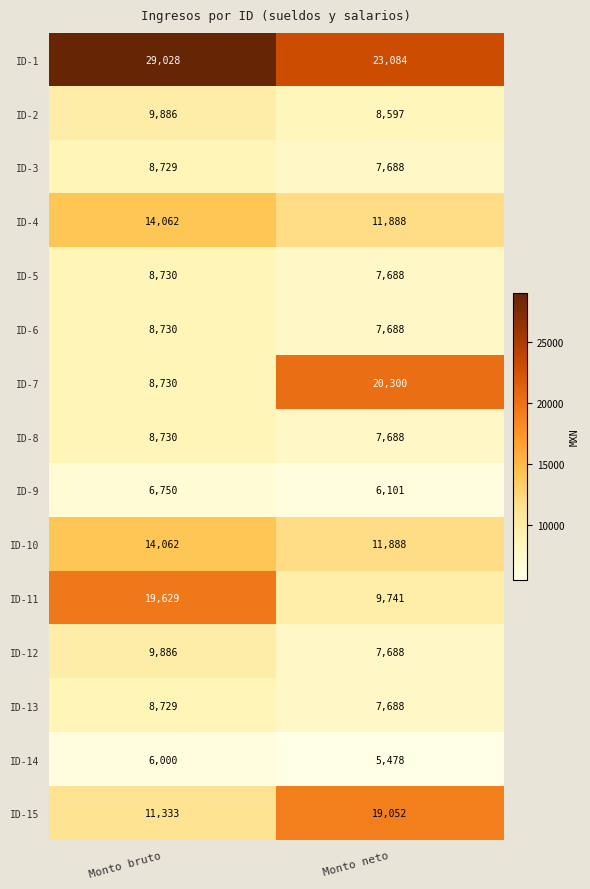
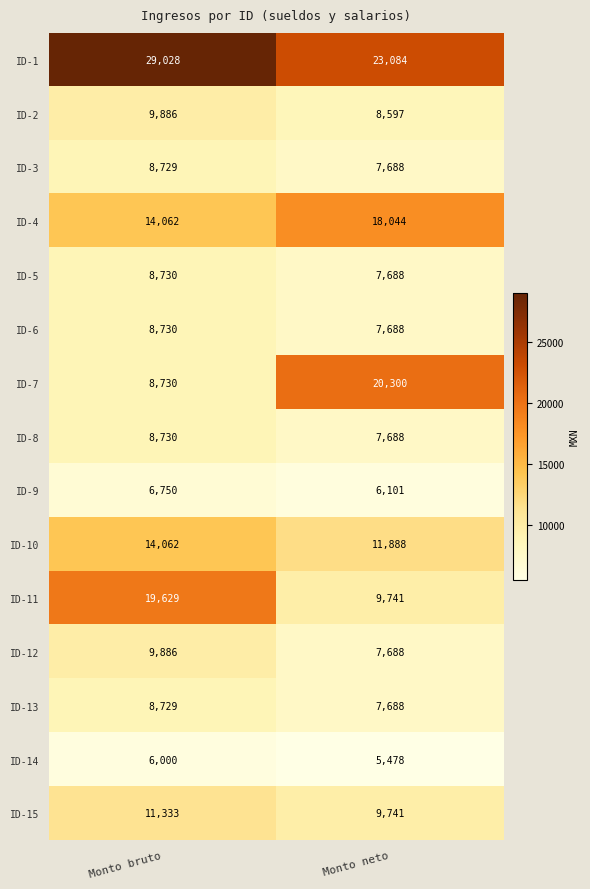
ID-4, Monto neto: 11,888 -> 18,044
ID-15, Monto neto: 19,052 -> 9,741
